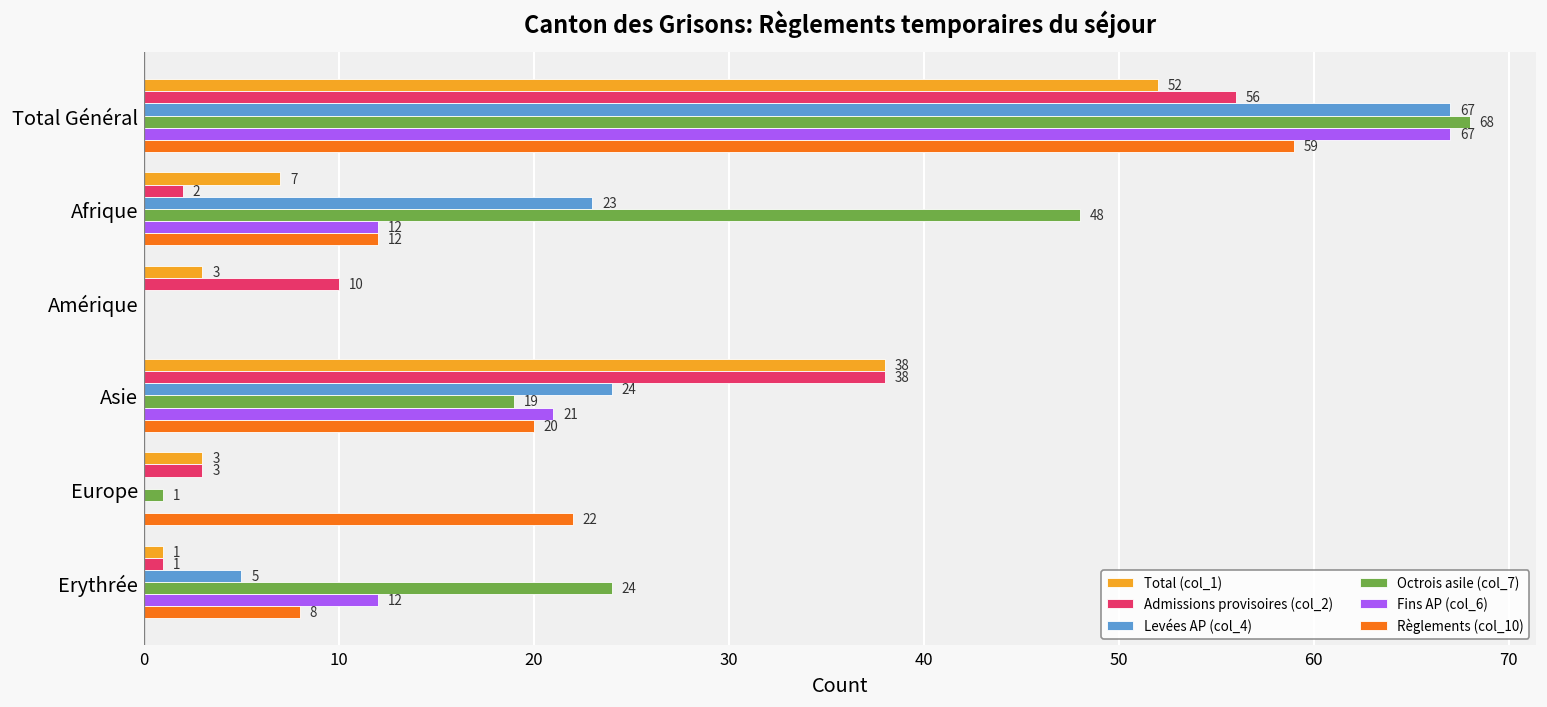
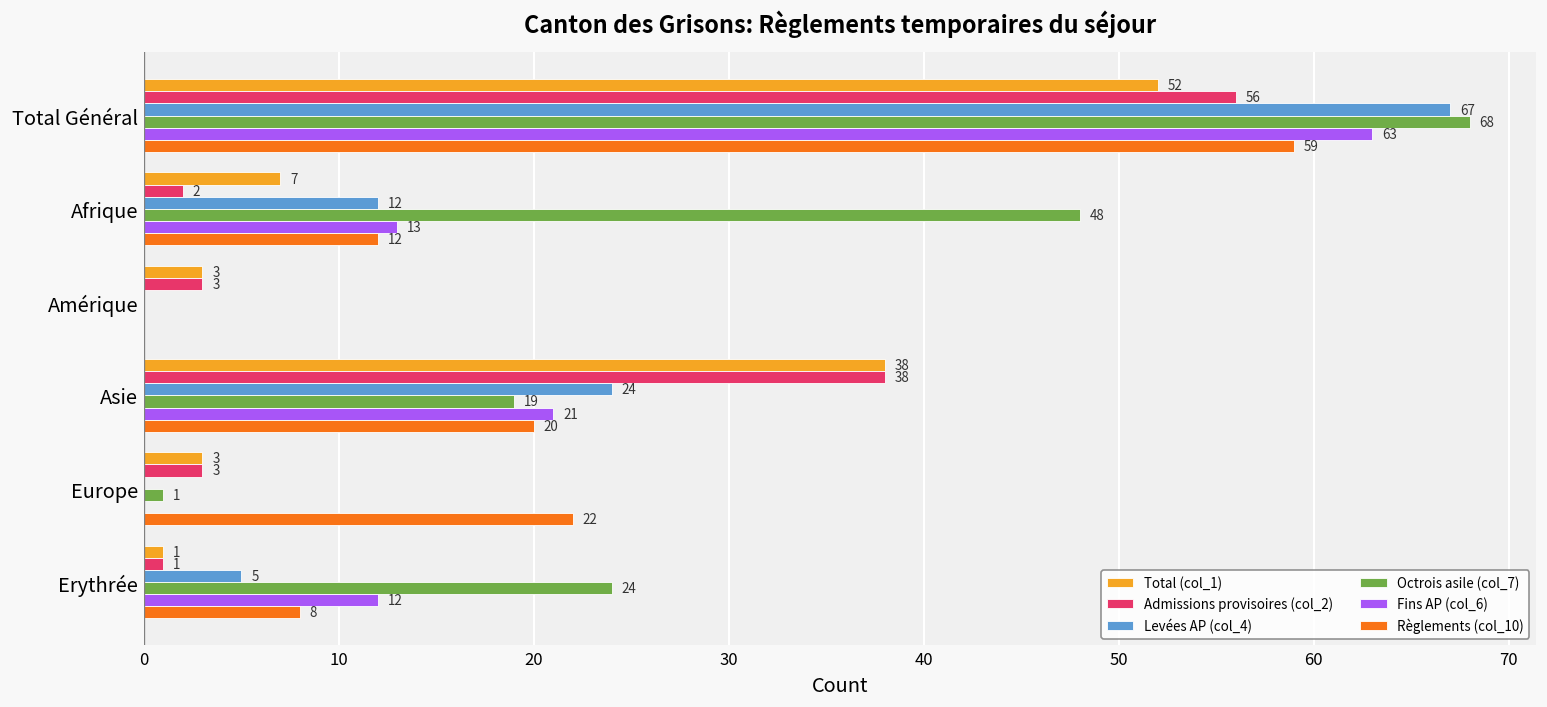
Fins AP (col_6), Total Général: 67 -> 63
Levées AP (col_4), Afrique: 23 -> 12
Fins AP (col_6), Afrique: 12 -> 13
Admissions provisoires (col_2), Amérique: 10 -> 3
